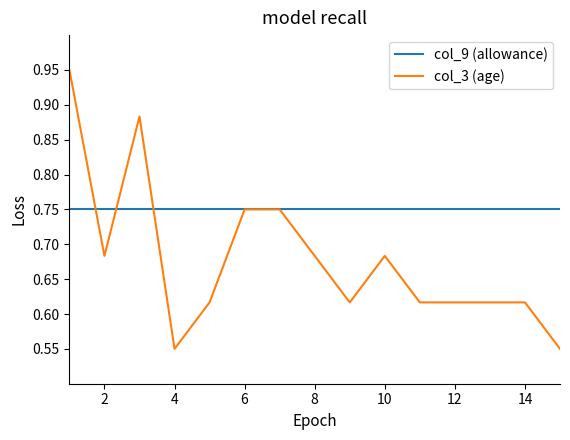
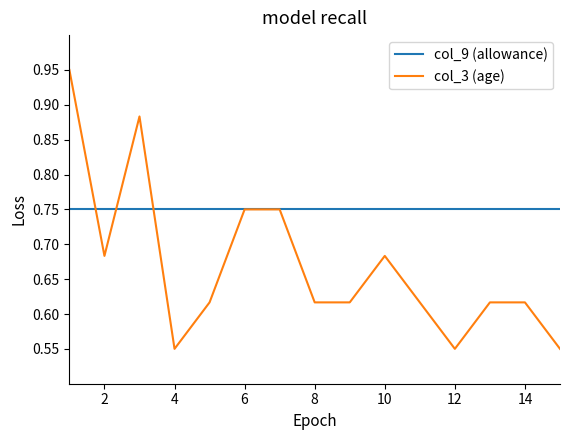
col_3 (age), 8: 0.68 -> 0.62
col_3 (age), 12: 0.62 -> 0.55
